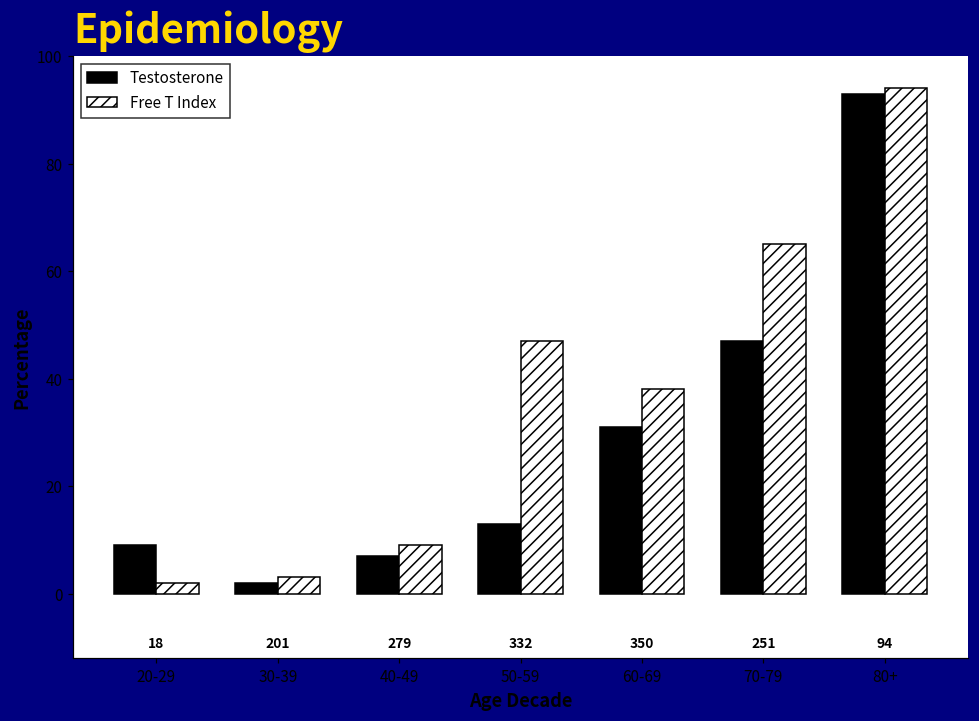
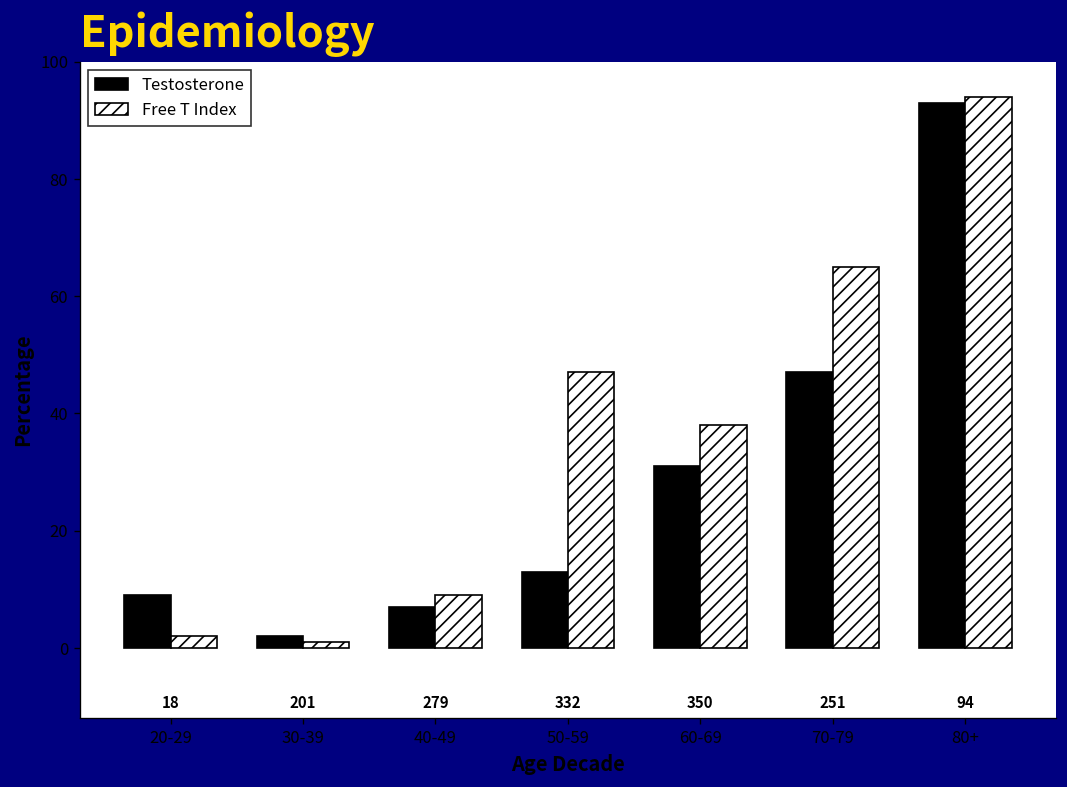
Free T Index, 30-39: 3 -> 1
